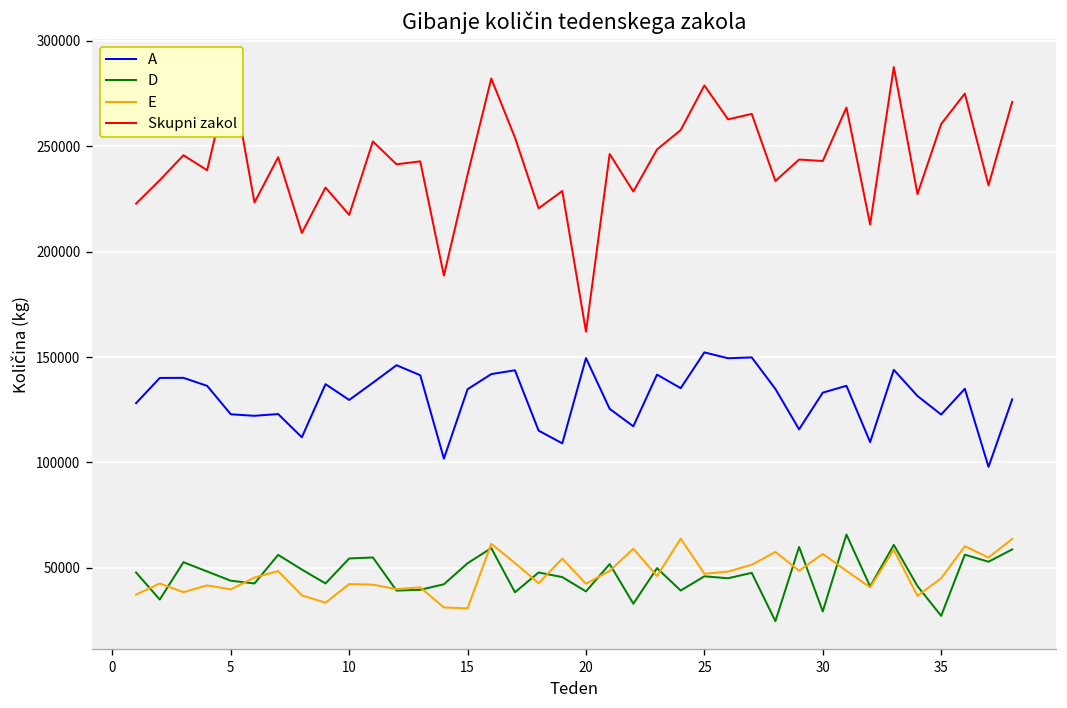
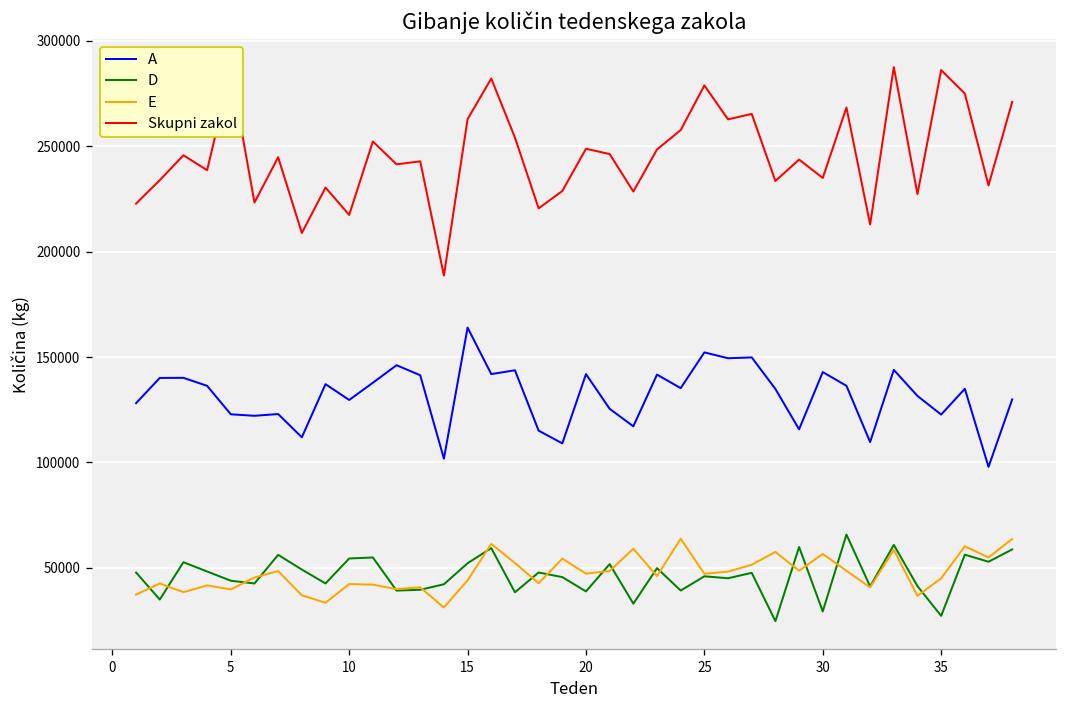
A, 15: 135000 -> 164000
E, 15: 31000 -> 44000
Skupni zakol, 15: 237000 -> 263000
A, 20: 150000 -> 142000
E, 20: 42000 -> 47000
Skupni zakol, 20: 162000 -> 249000
A, 30: 133000 -> 143000
Skupni zakol, 30: 243000 -> 235000
Skupni zakol, 35: 261000 -> 286000
